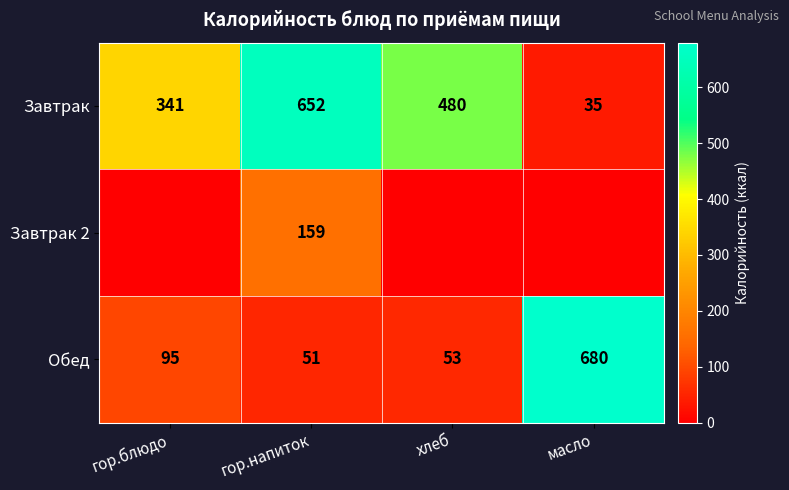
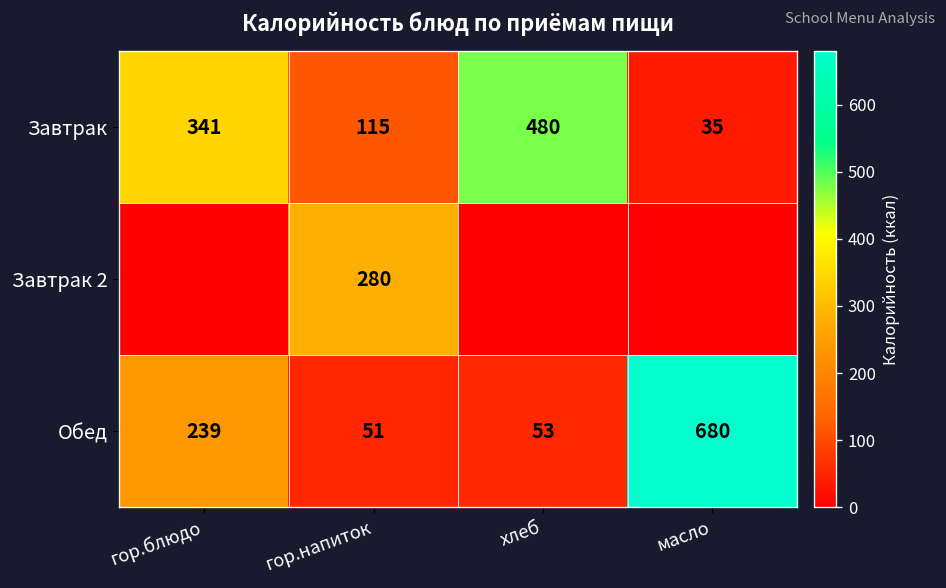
Завтрак, гор.напиток: 652 -> 115
Завтрак 2, гор.напиток: 159 -> 280
Обед, гор.блюдо: 95 -> 239
